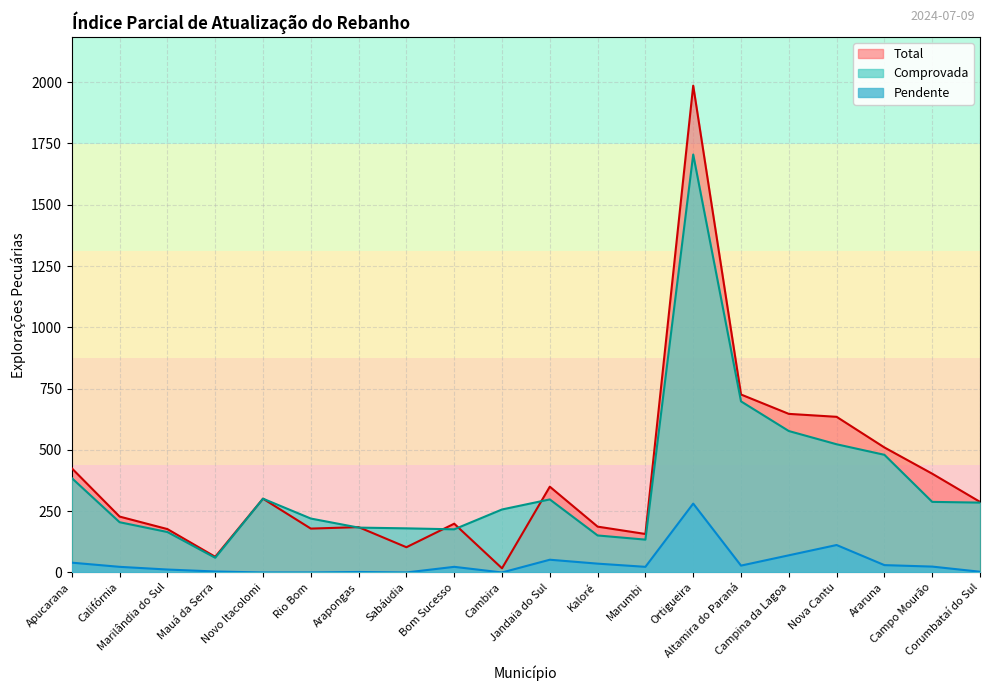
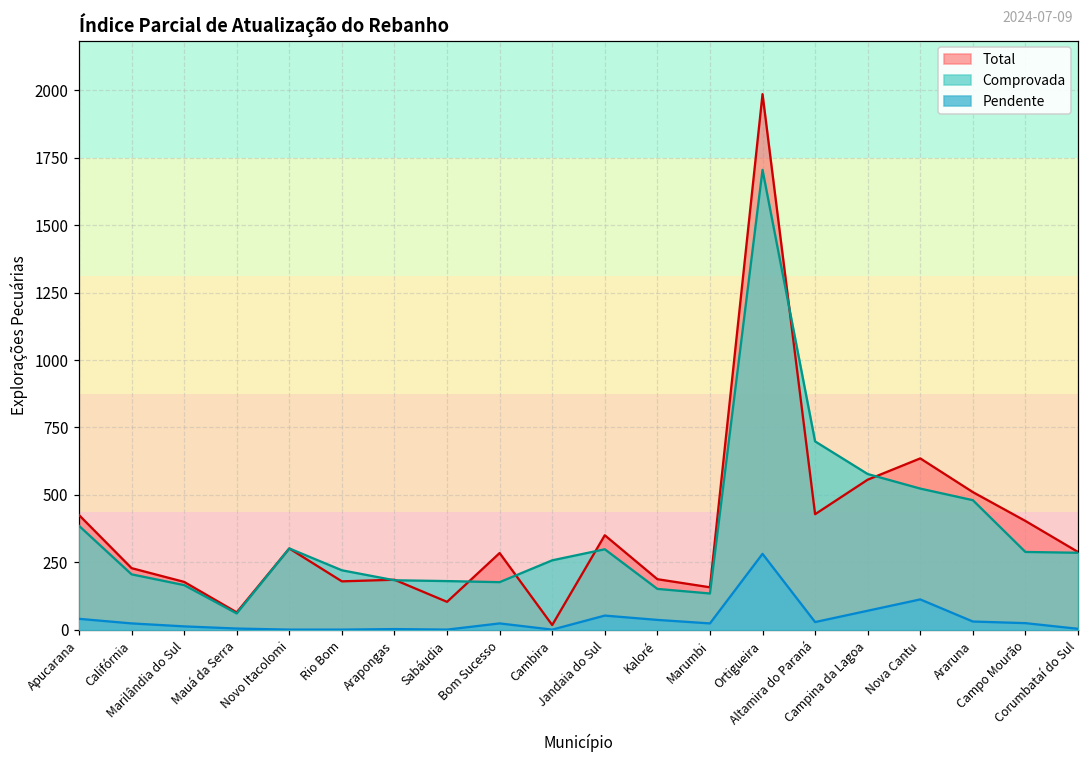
Total, Bom Sucesso: 200 -> 280
Total, Altamira do Paraná: 730 -> 430
Total, Campina da Lagoa: 650 -> 560
